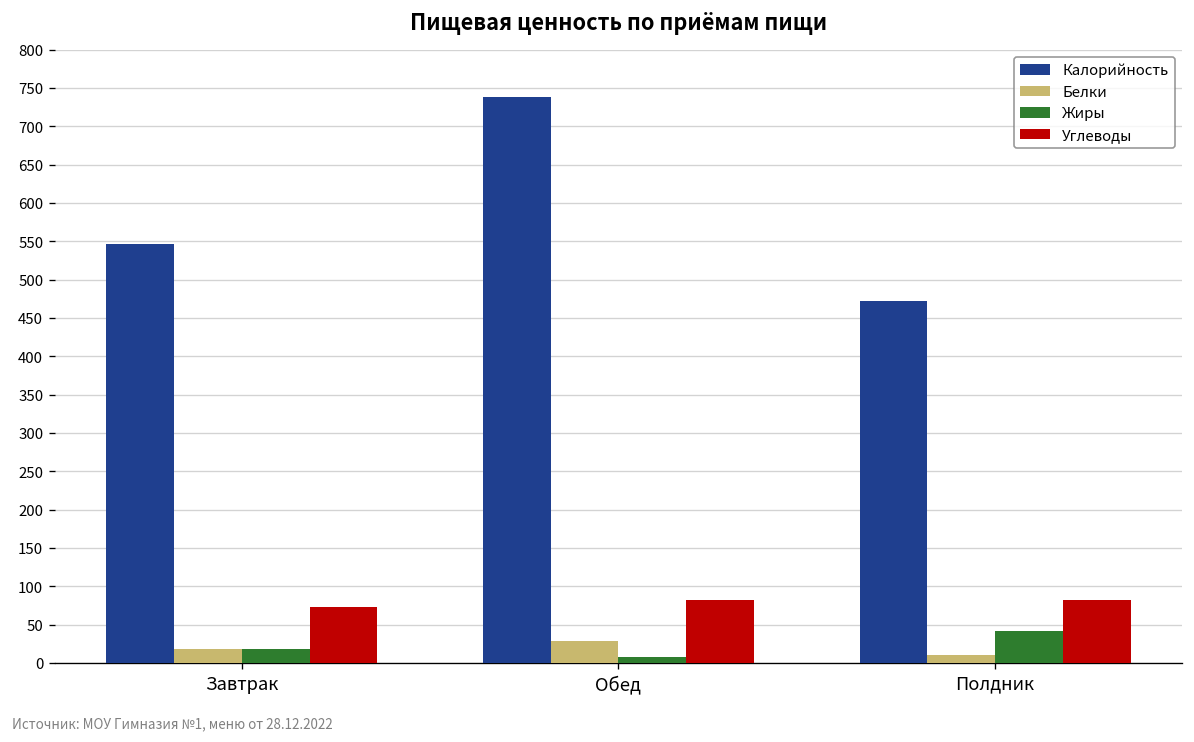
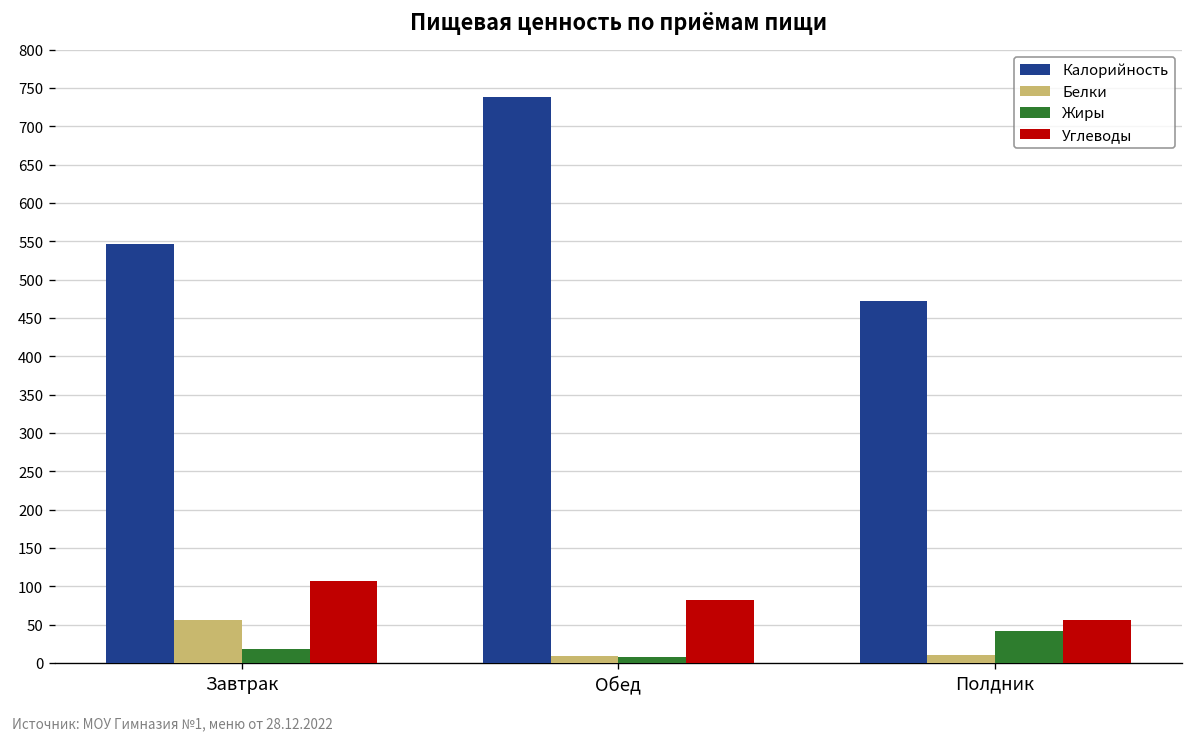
Белки, Завтрак: 20 -> 60
Углеводы, Завтрак: 70 -> 110
Белки, Обед: 30 -> 10
Углеводы, Полдник: 80 -> 60
